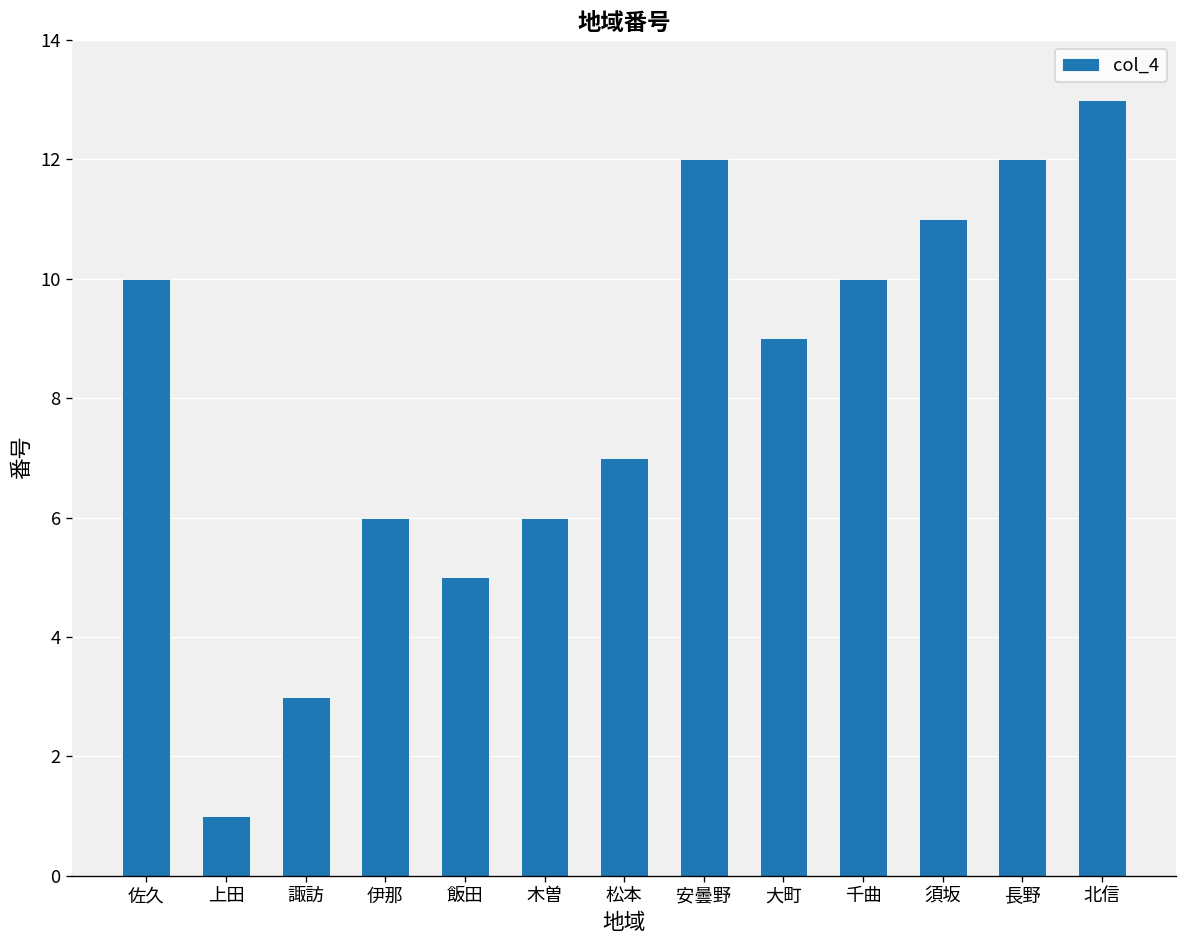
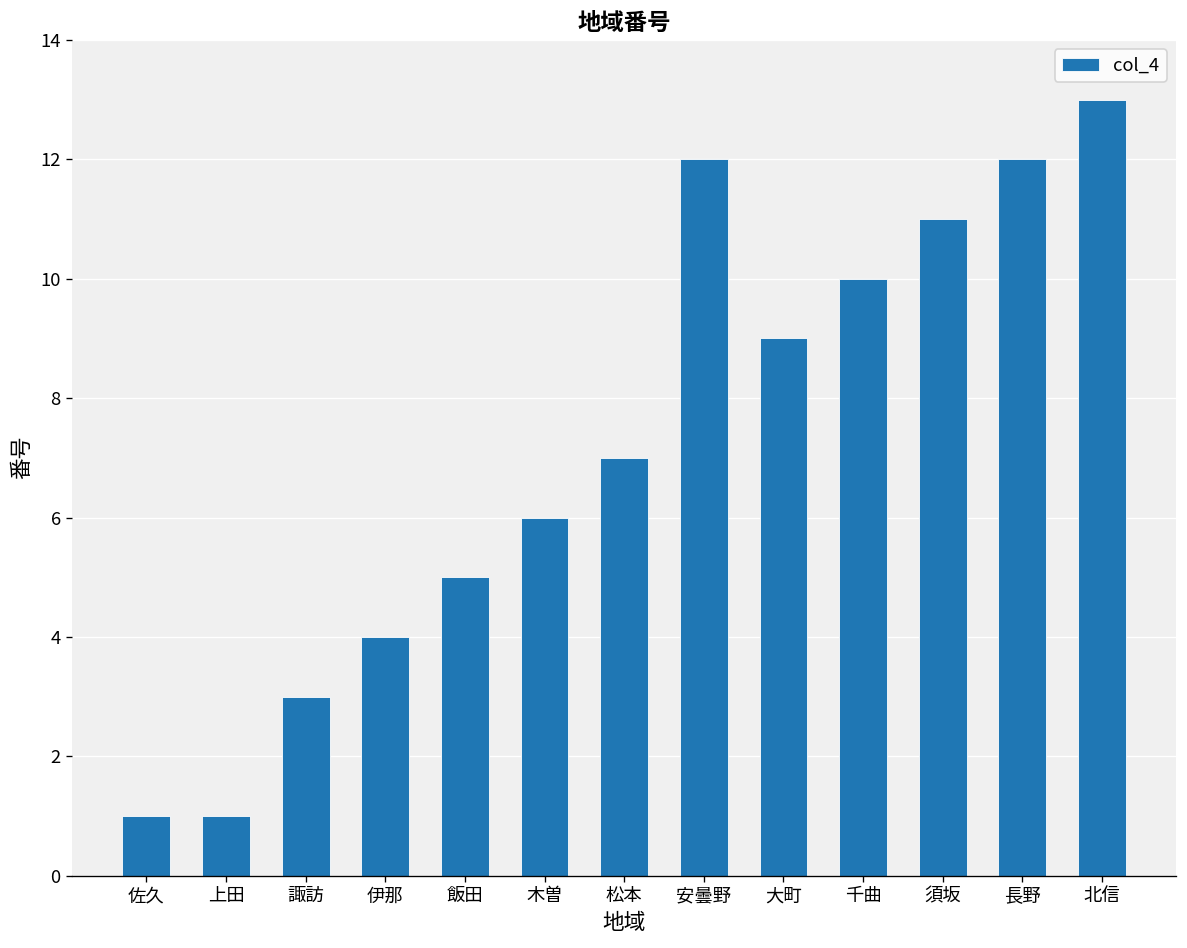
佐久: 10 -> 1
伊那: 6 -> 4
